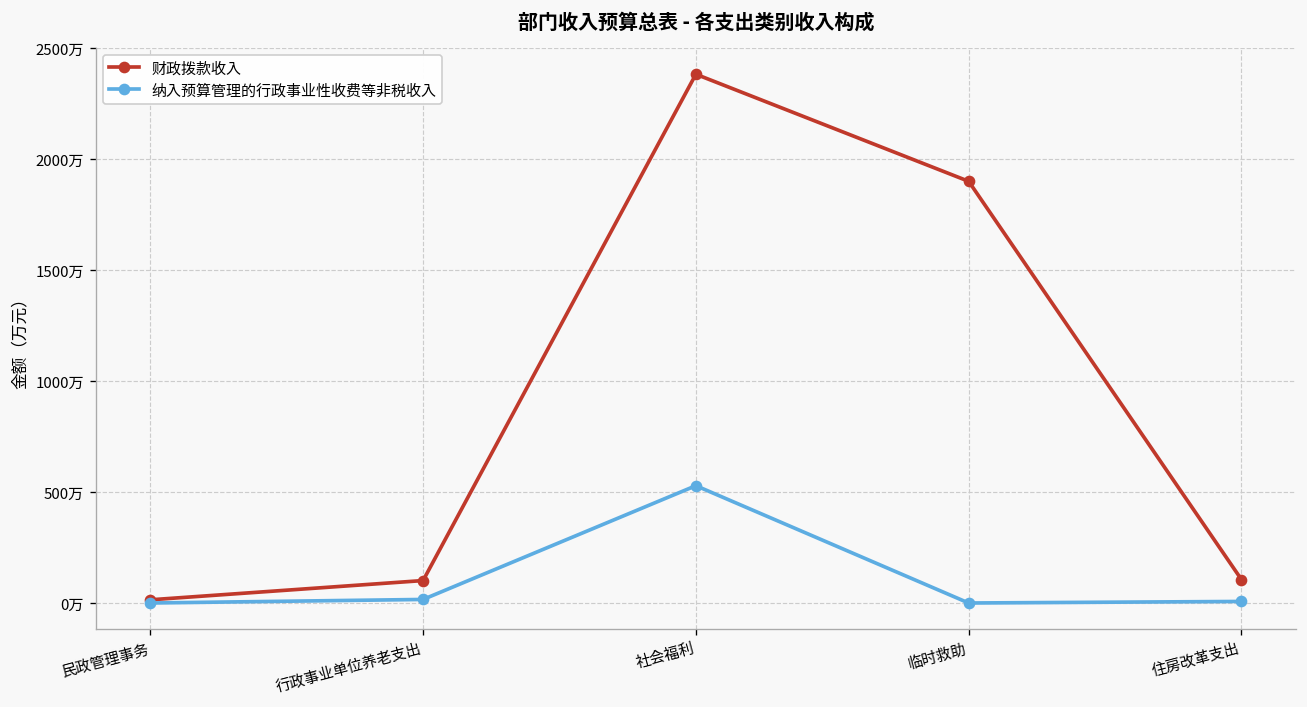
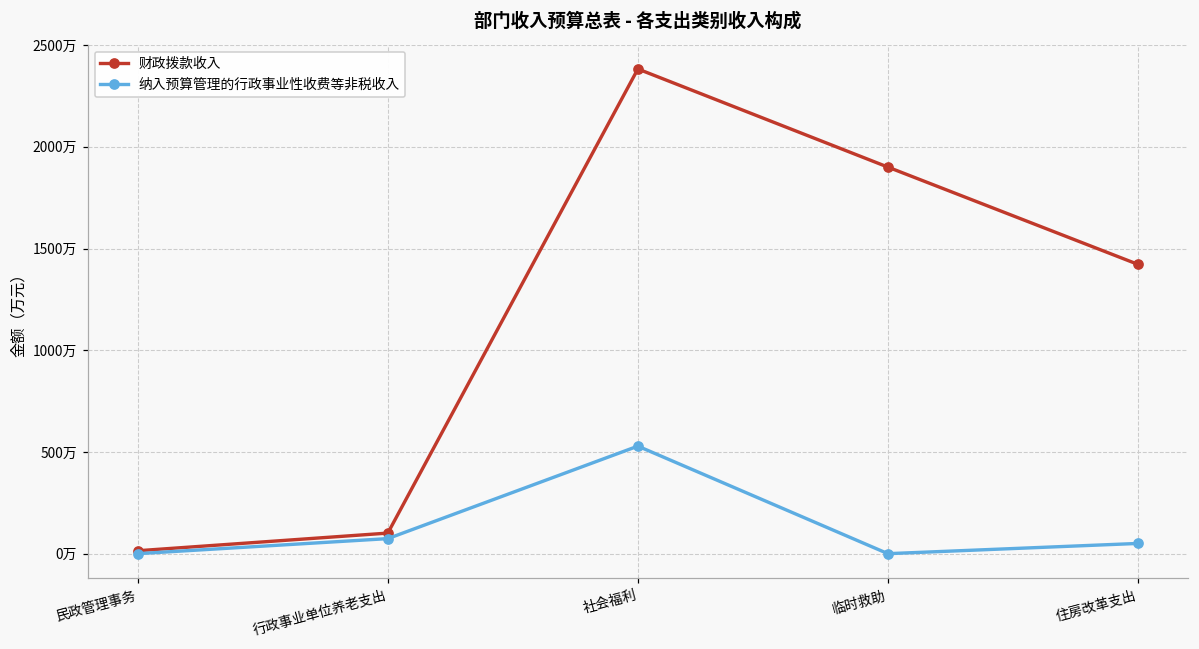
纳入预算管理的行政事业性收费等非税收入, 行政事业单位养老支出: 20万 -> 70万
财政拨款收入, 住房改革支出: 110万 -> 1420万
纳入预算管理的行政事业性收费等非税收入, 住房改革支出: 10万 -> 50万
